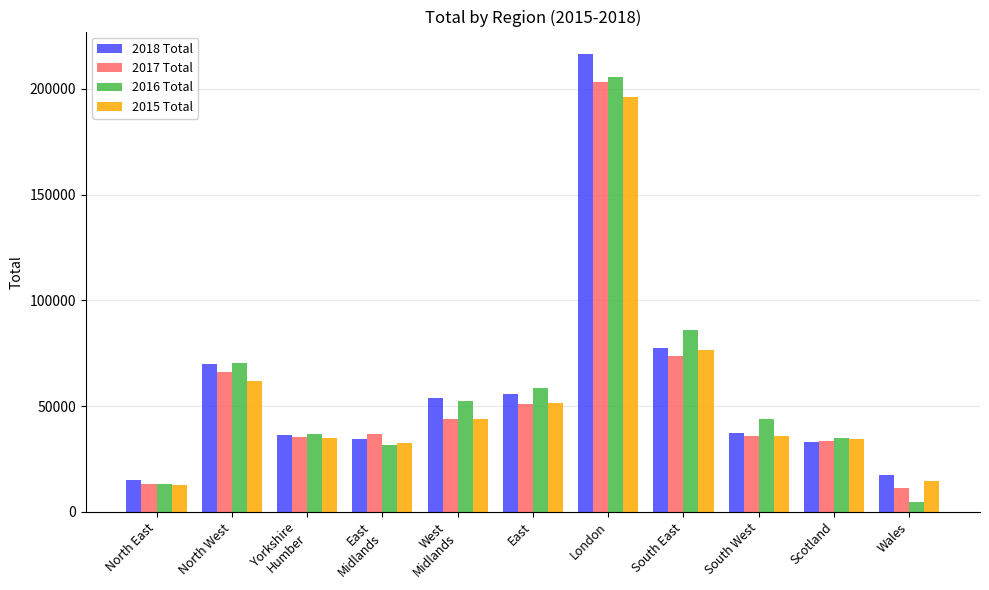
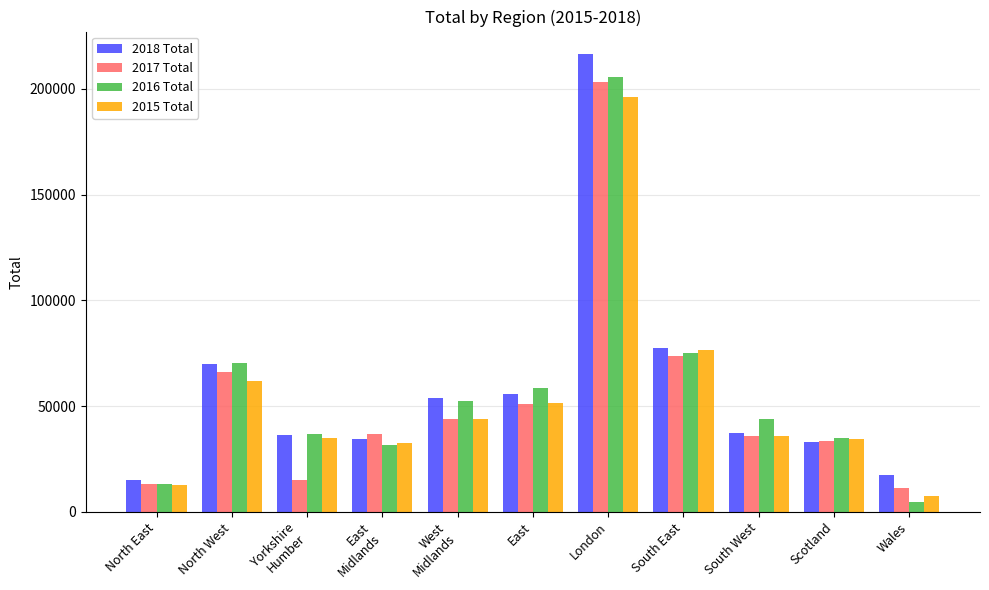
2017 Total, Yorkshire Humber: 35000 -> 15000
2016 Total, South East: 86000 -> 75000
2015 Total, Wales: 15000 -> 8000
